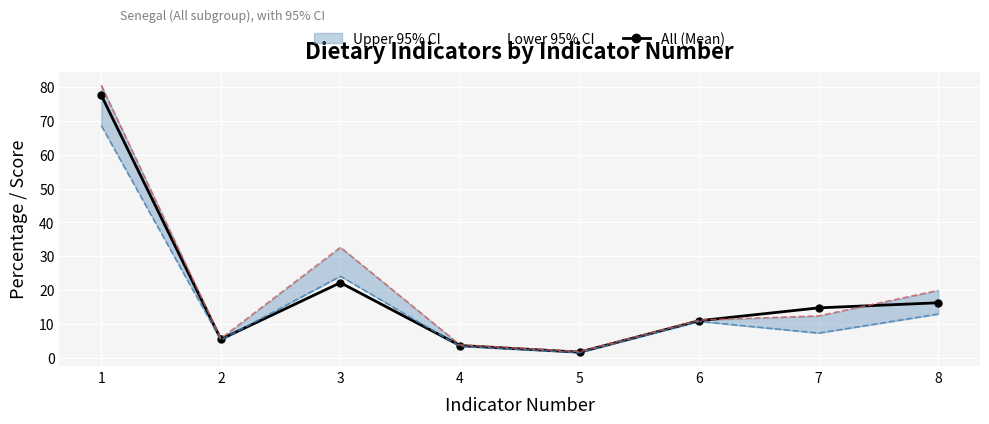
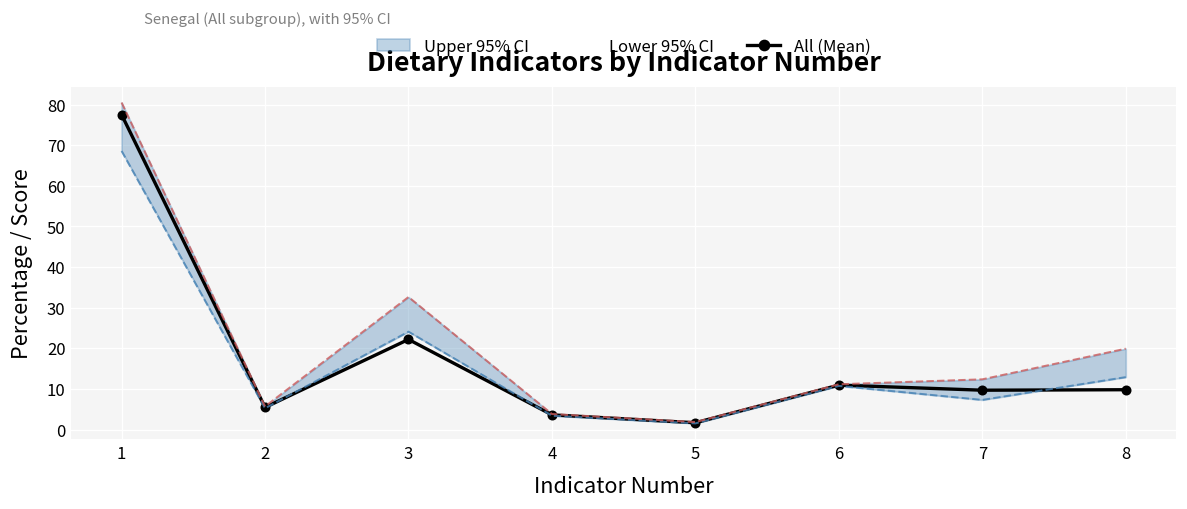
All (Mean), 7: 15 -> 10
All (Mean), 8: 16 -> 10
